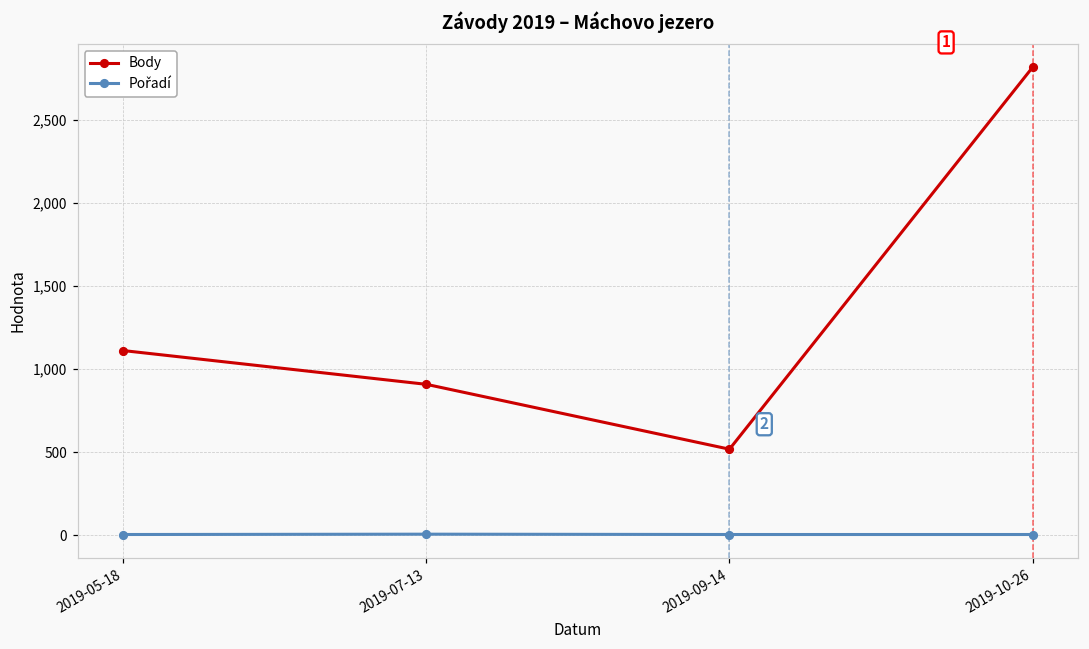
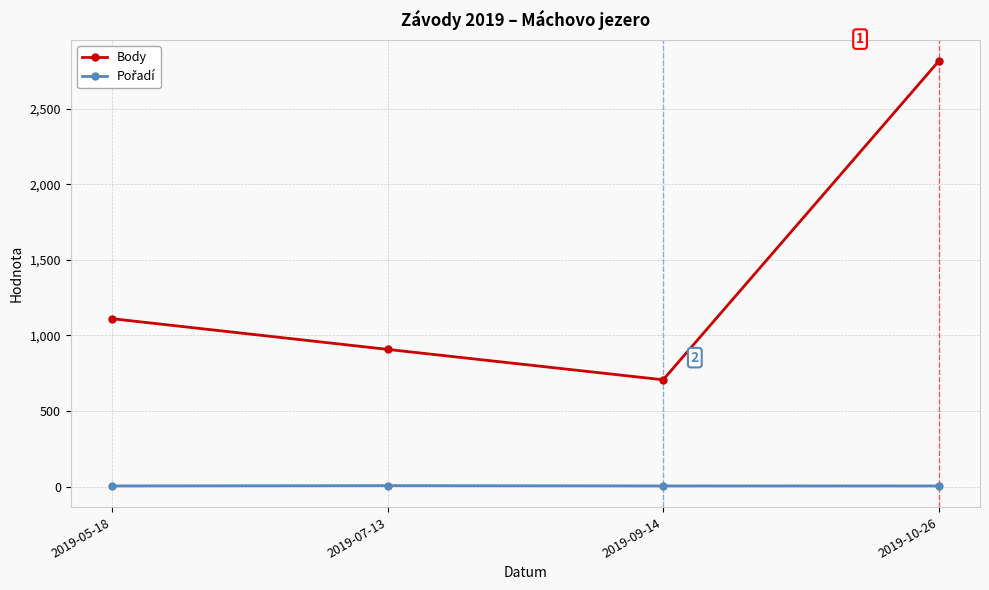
Body, 2019-09-14: 520 -> 710
